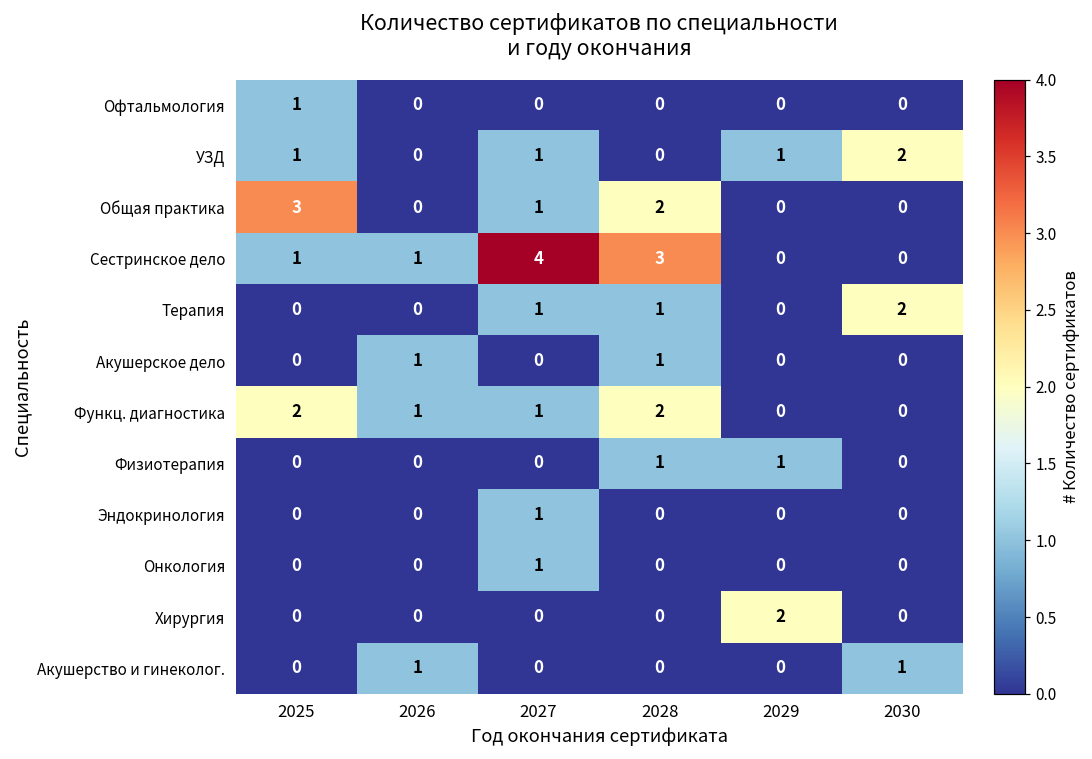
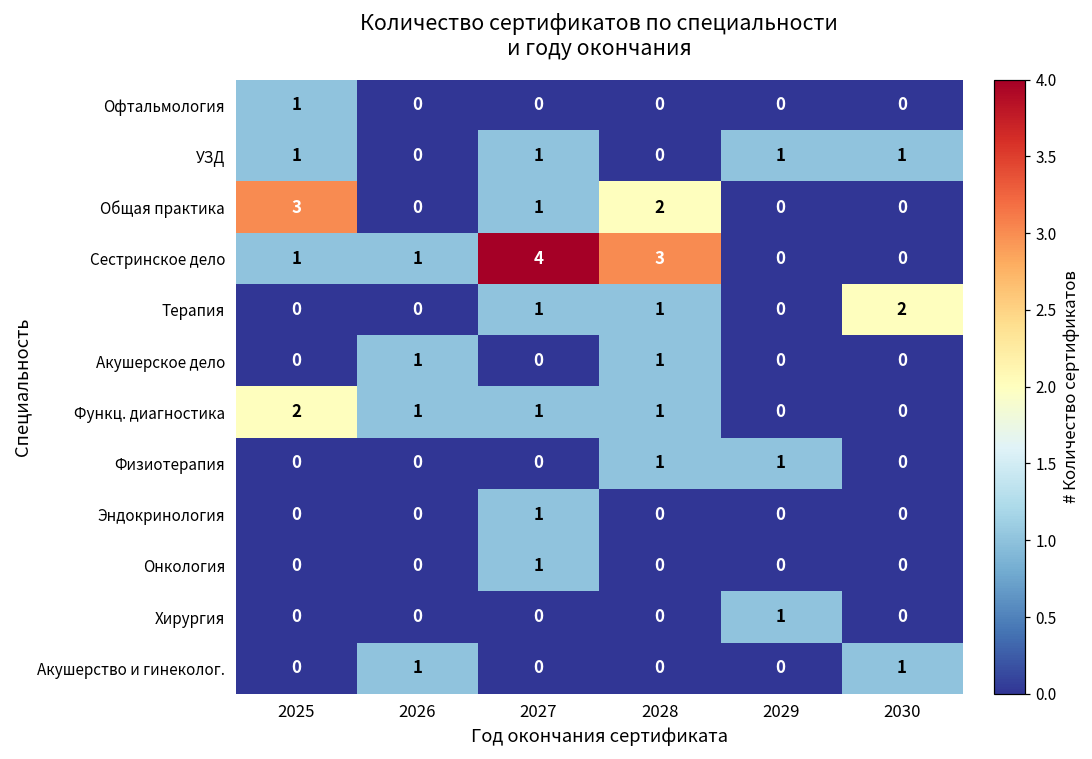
УЗД, 2030: 2 -> 1
Функц. диагностика, 2028: 2 -> 1
Хирургия, 2029: 2 -> 1
